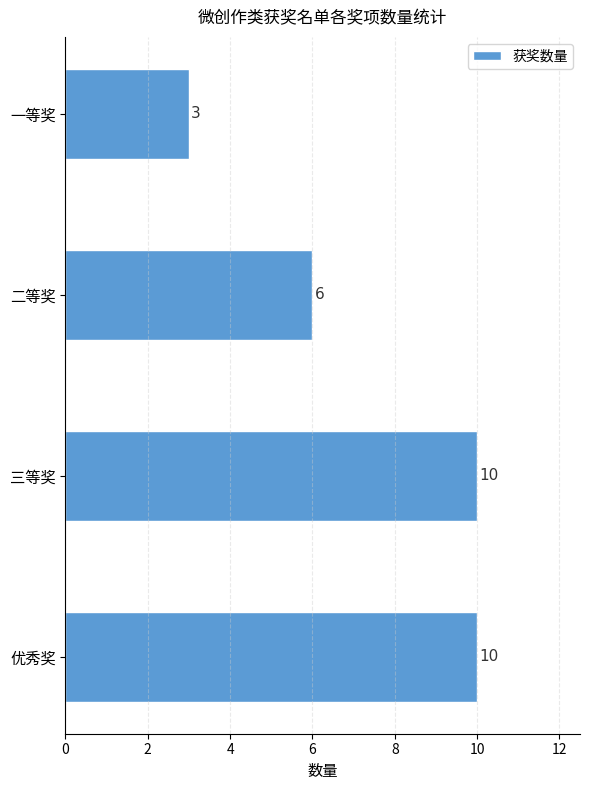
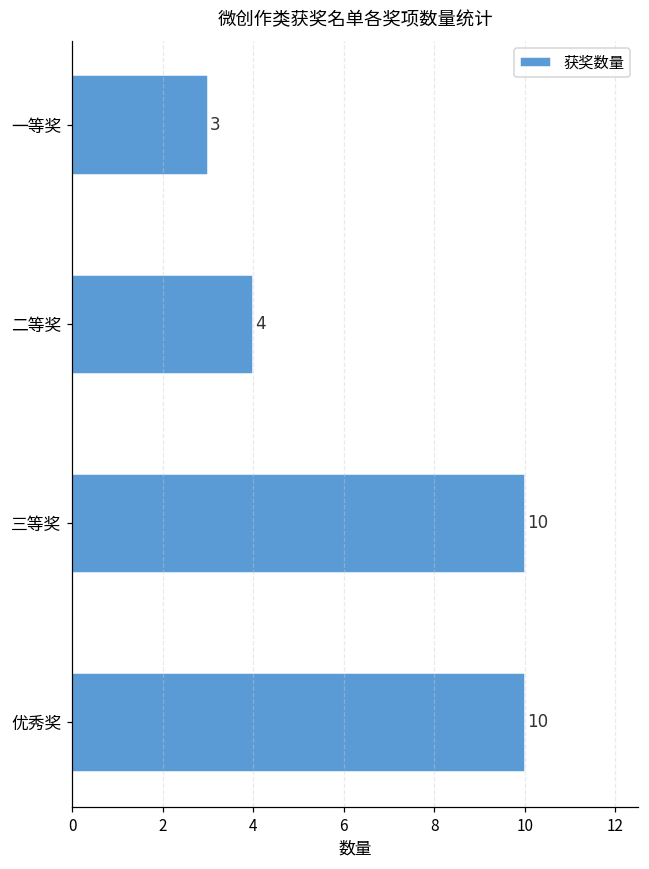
二等奖: 6 -> 4
